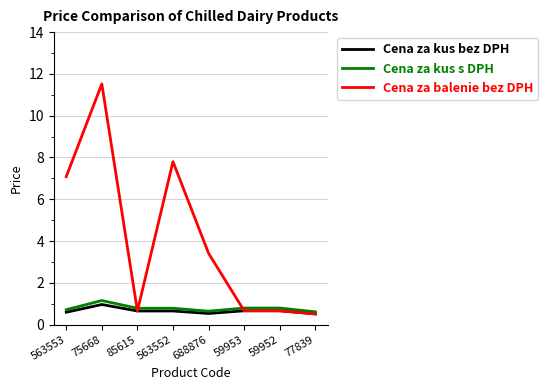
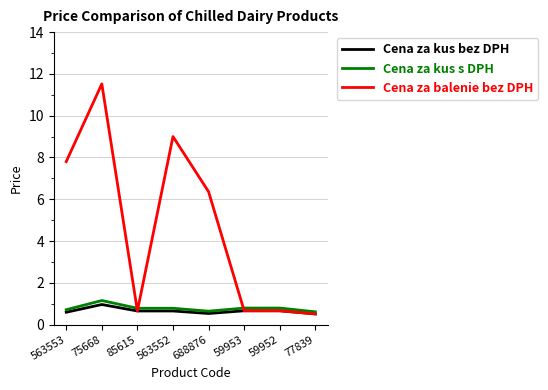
Cena za balenie bez DPH, 563553: 7.1 -> 7.8
Cena za balenie bez DPH, 563552: 7.8 -> 9.0
Cena za balenie bez DPH, 688876: 3.4 -> 6.4
